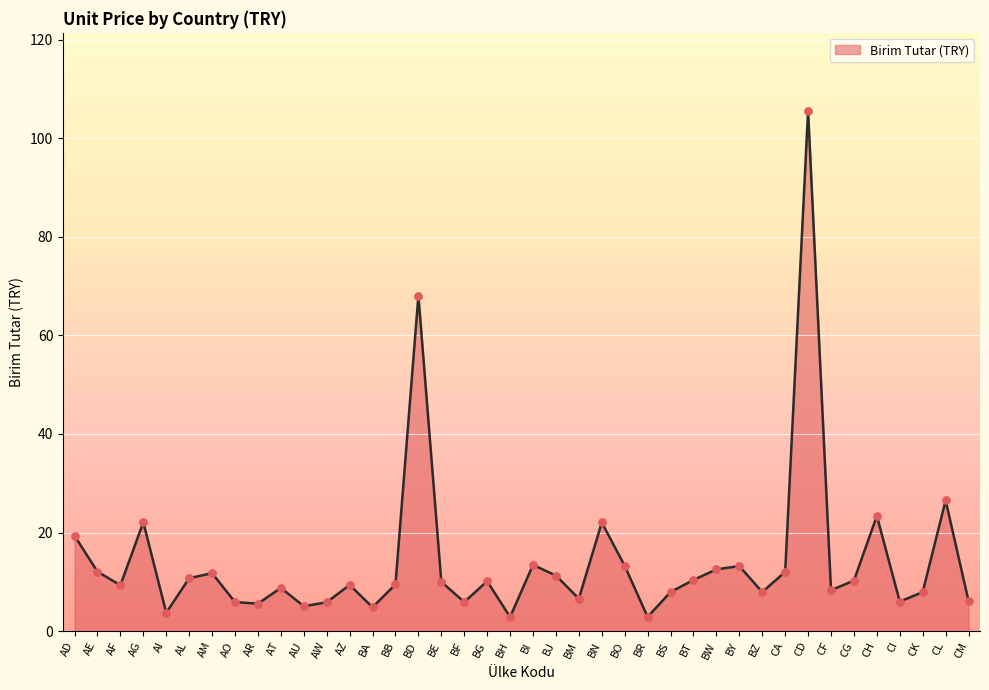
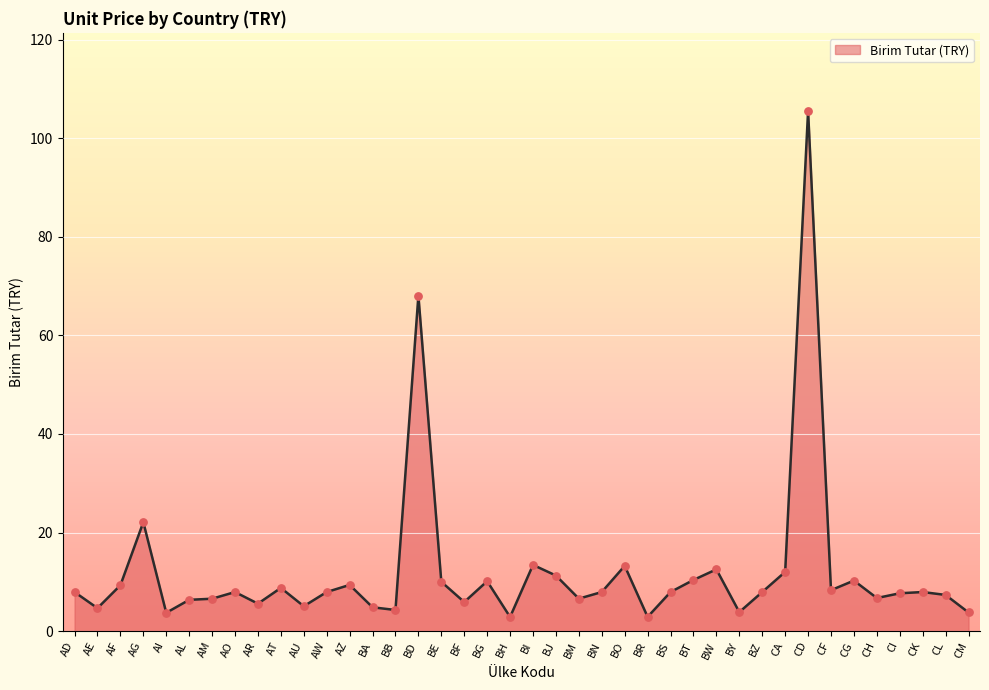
AD: 19 -> 8
AE: 12 -> 5
AL: 11 -> 6
AM: 12 -> 7
AO: 6 -> 8
AW: 6 -> 8
BB: 9 -> 4
BN: 22 -> 8
BY: 13 -> 4
CH: 23 -> 7
CI: 6 -> 8
CL: 27 -> 7
CM: 6 -> 4
